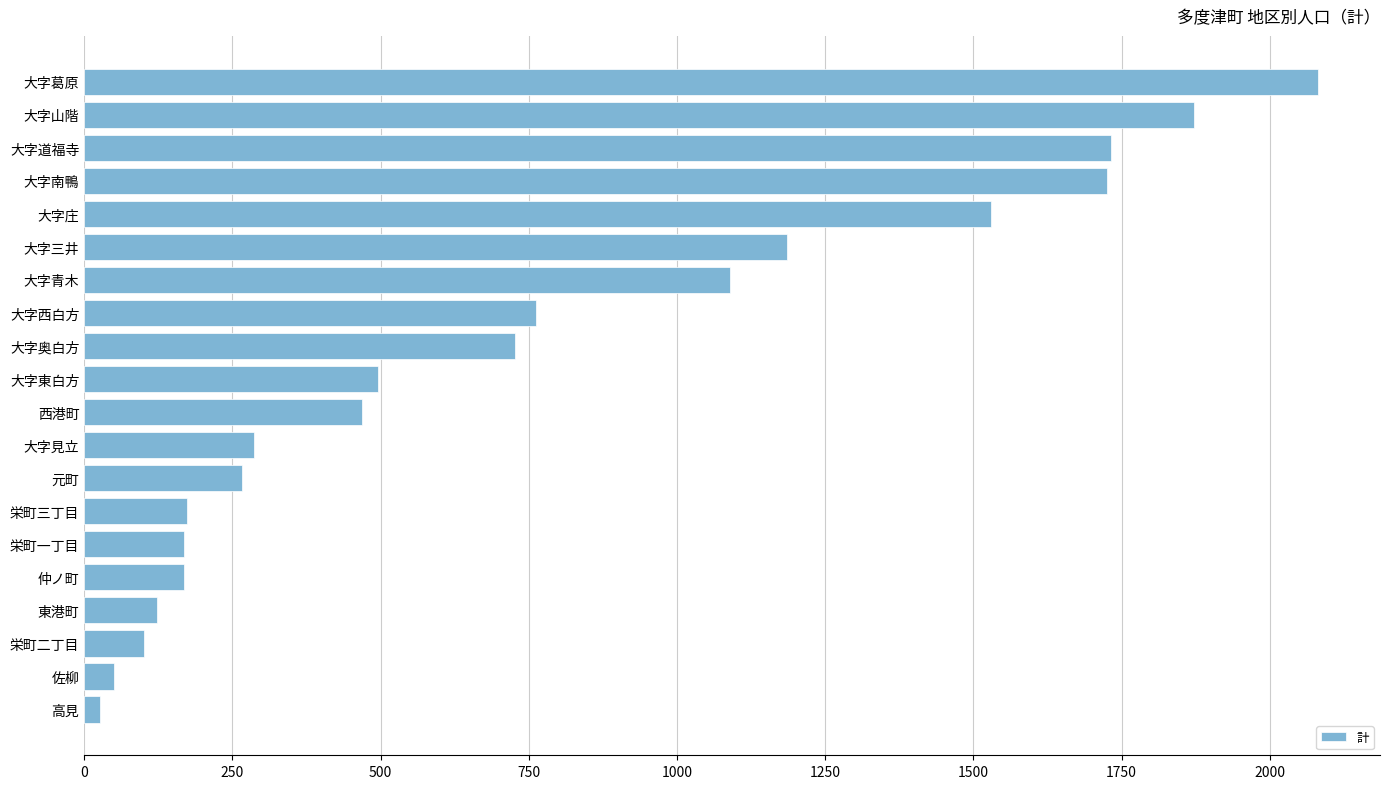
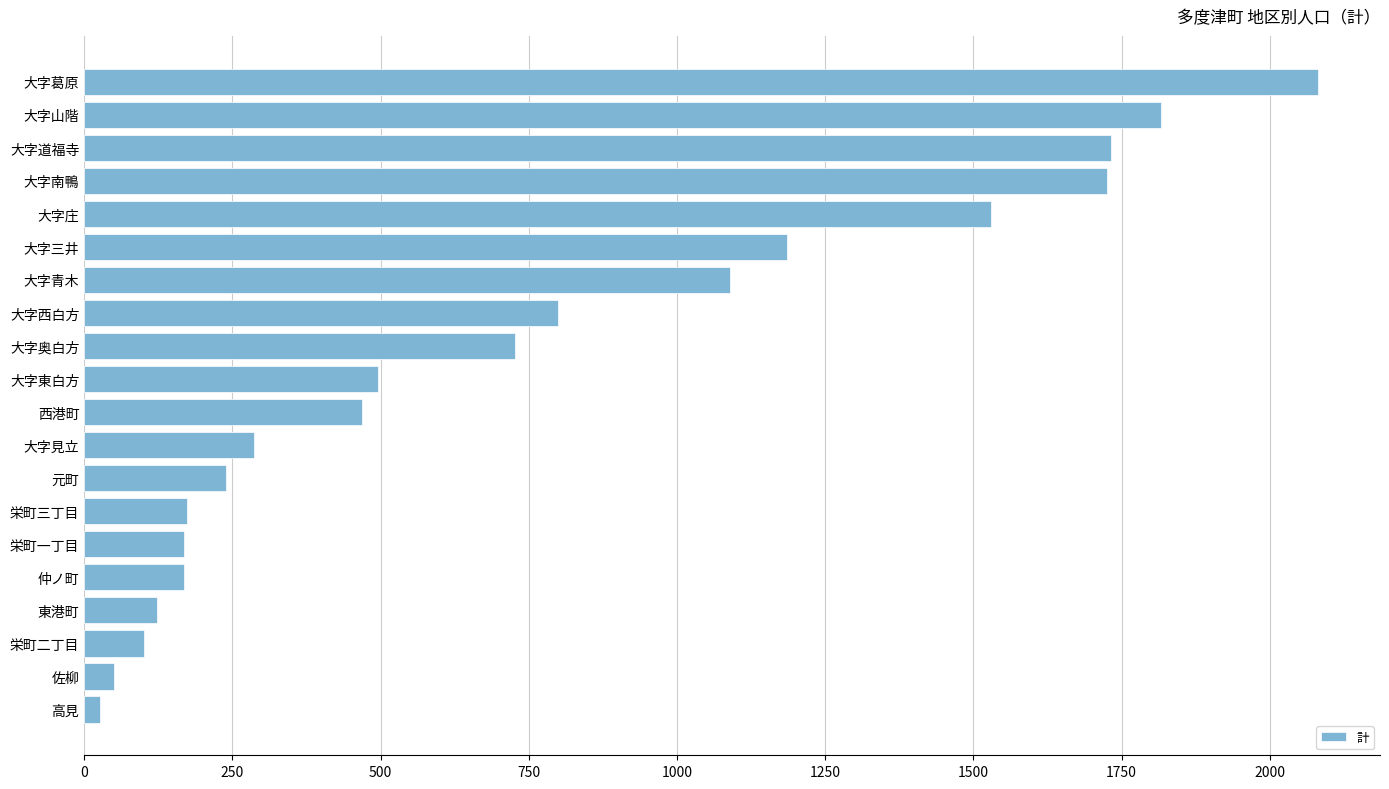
大字山階: 1870 -> 1820
大字西白方: 760 -> 800
元町: 270 -> 240
